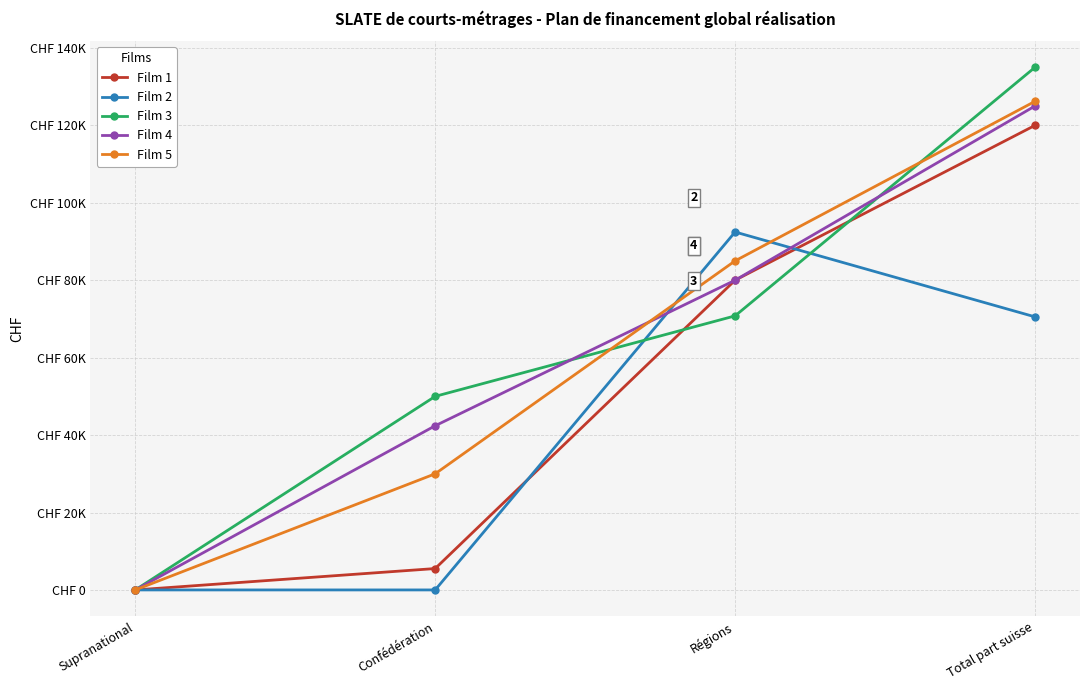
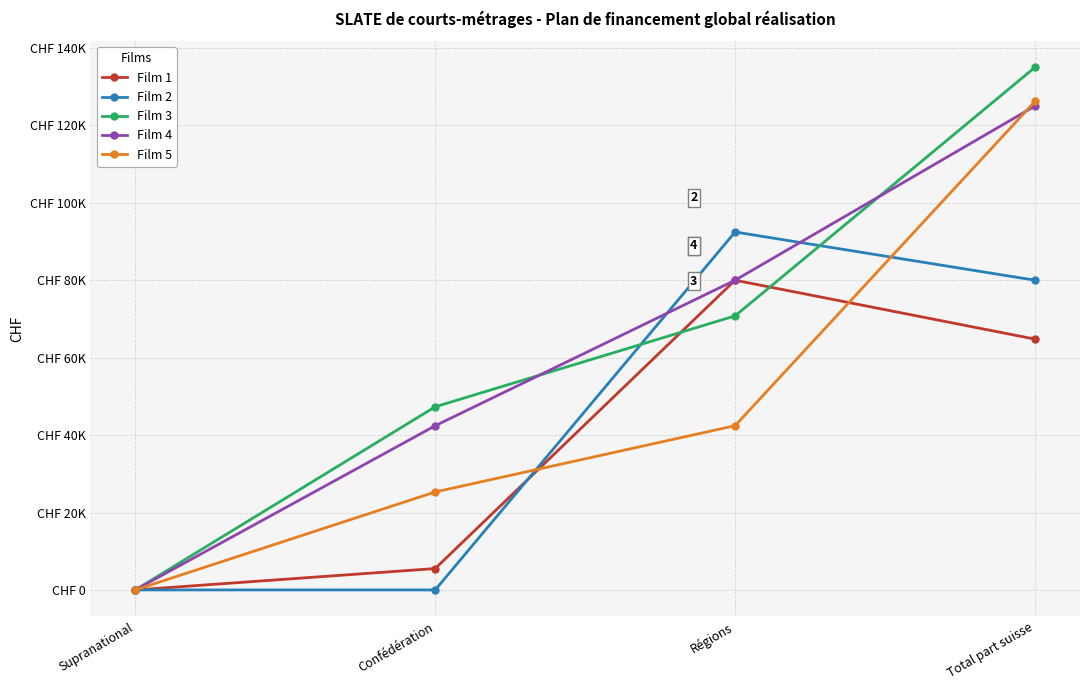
Film 3, Confédération: CHF 50000 -> CHF 47000
Film 5, Confédération: CHF 30000 -> CHF 25000
Film 5, Régions: CHF 85000 -> CHF 42000
Film 1, Total part suisse: CHF 120000 -> CHF 65000
Film 2, Total part suisse: CHF 71000 -> CHF 80000
